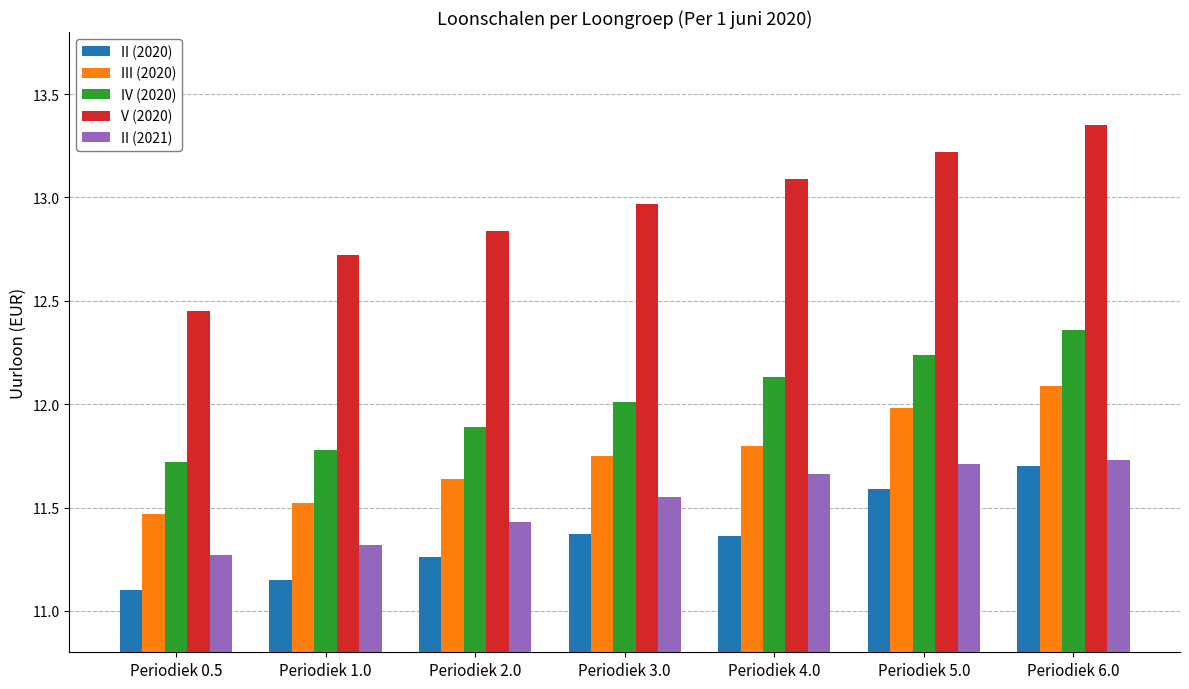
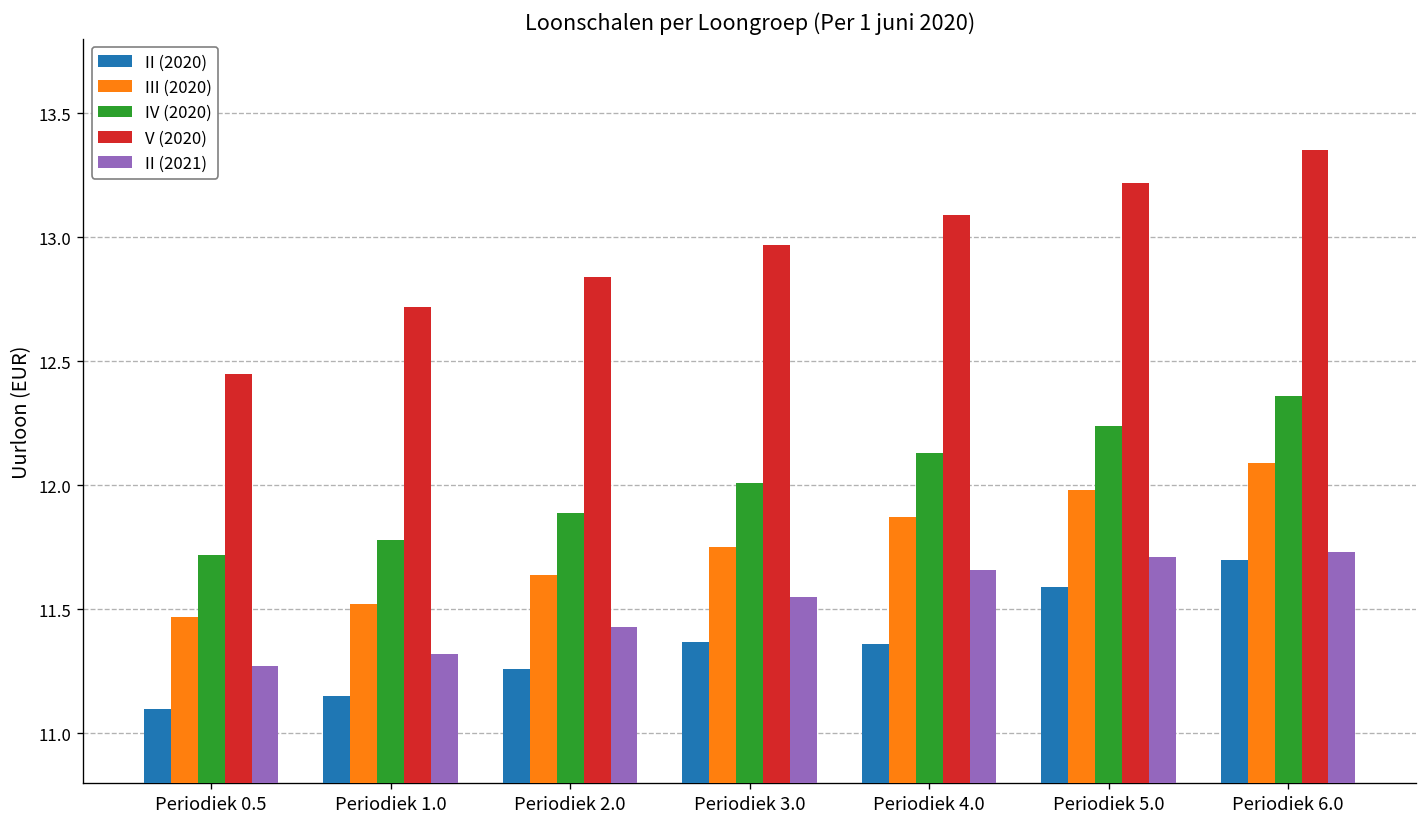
III (2020), Periodiek 4.0: 11.80 -> 11.87
